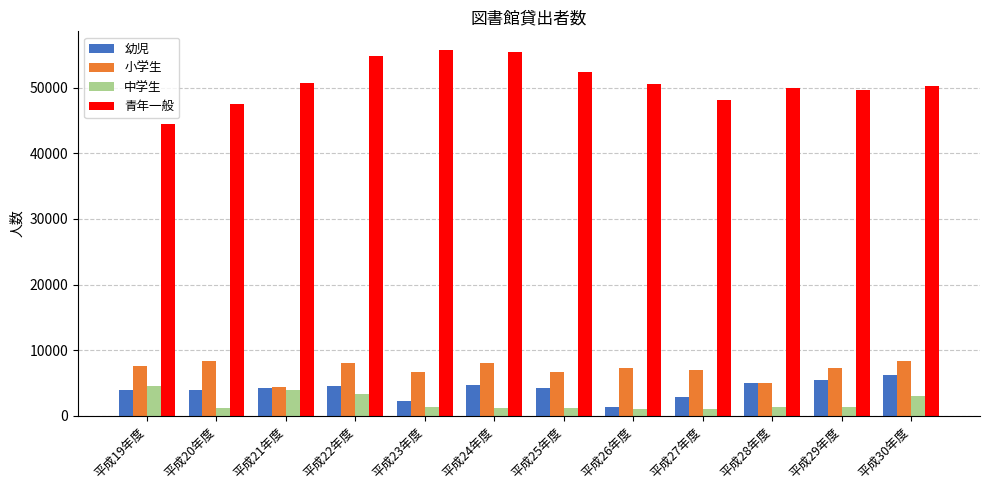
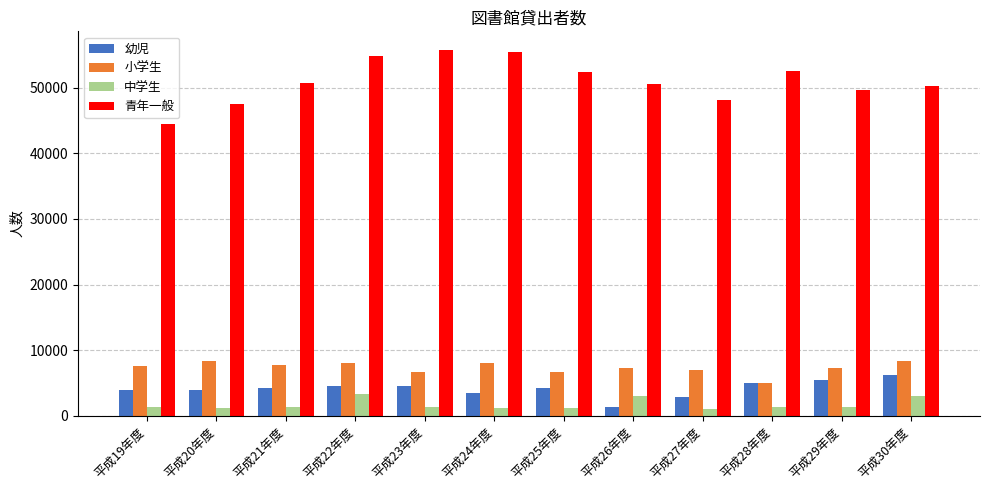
中学生, 平成19年度: 5000 -> 1000
小学生, 平成21年度: 4000 -> 8000
中学生, 平成21年度: 4000 -> 1000
幼児, 平成23年度: 2000 -> 5000
幼児, 平成24年度: 5000 -> 3000
中学生, 平成26年度: 1000 -> 3000
青年一般, 平成28年度: 50000 -> 52000
